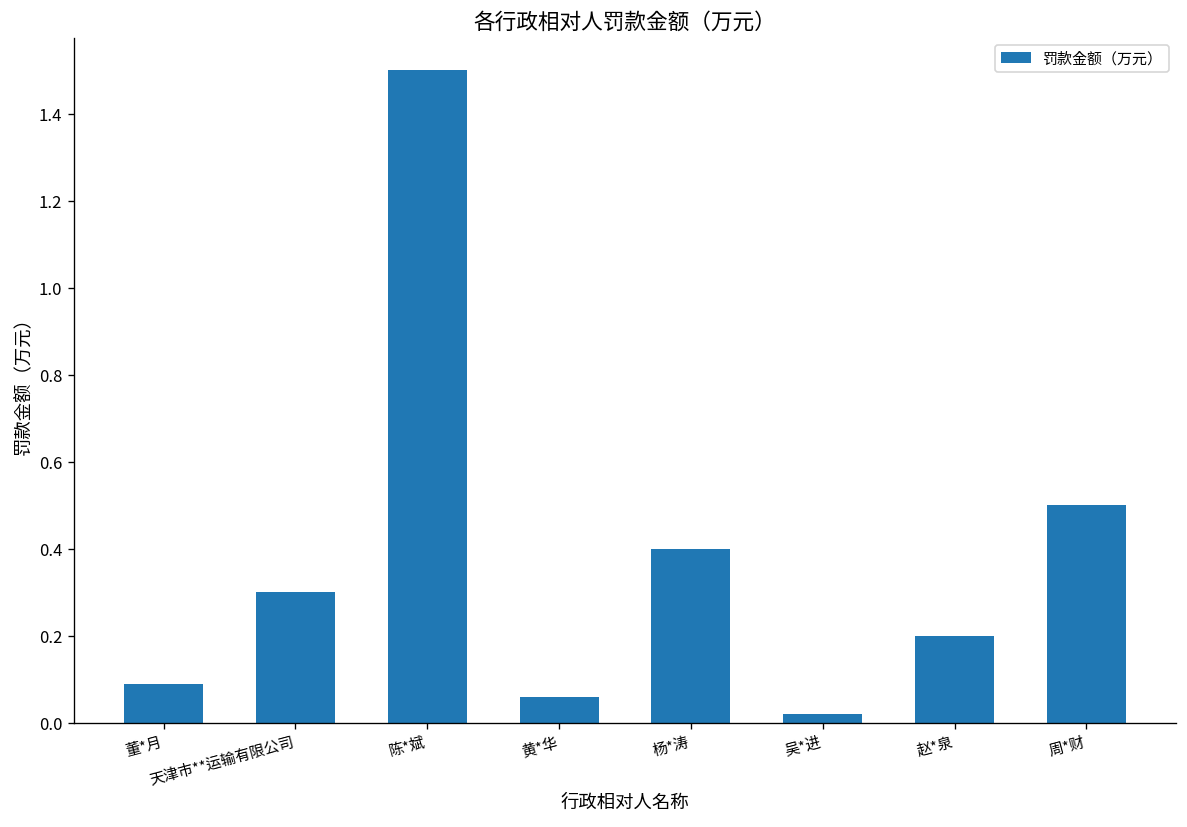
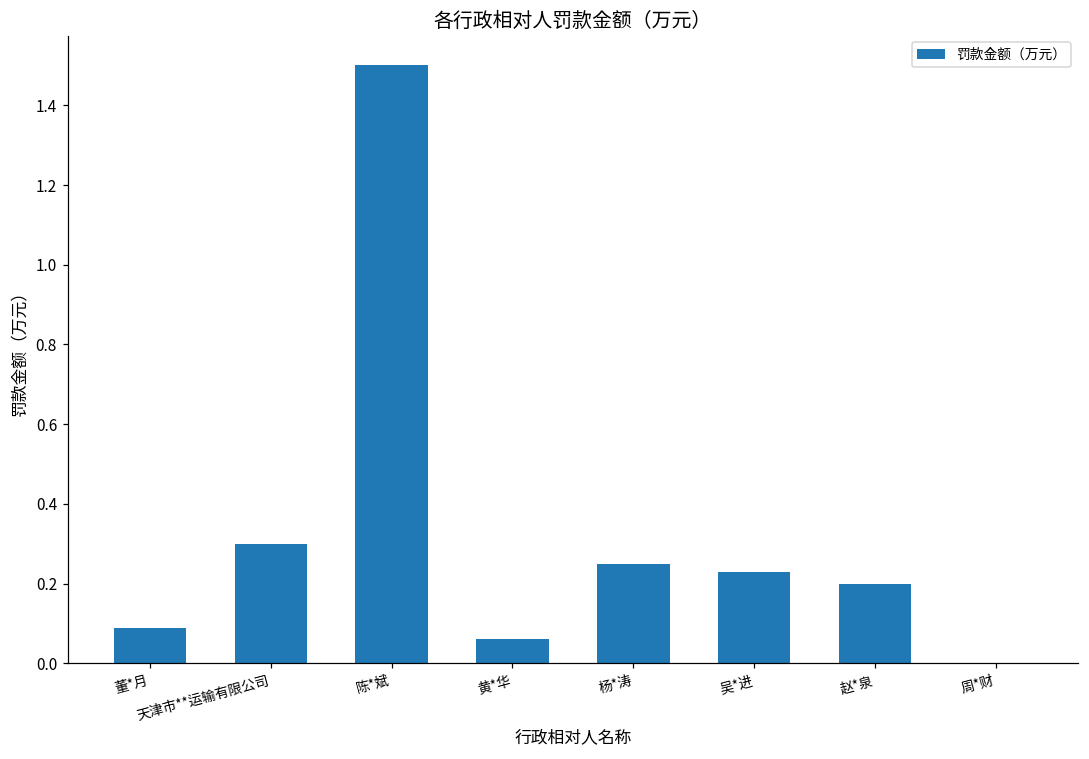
杨*涛: 0.40 -> 0.25
吴*进: 0.02 -> 0.23
周*财: 0.5 -> 0.0
